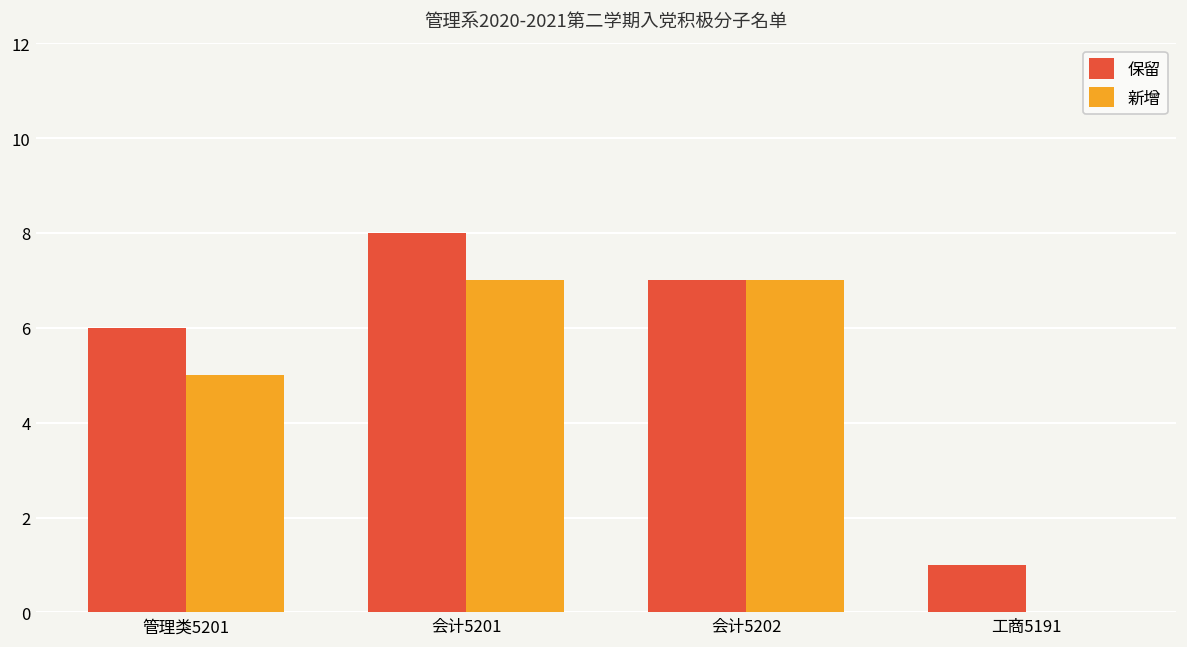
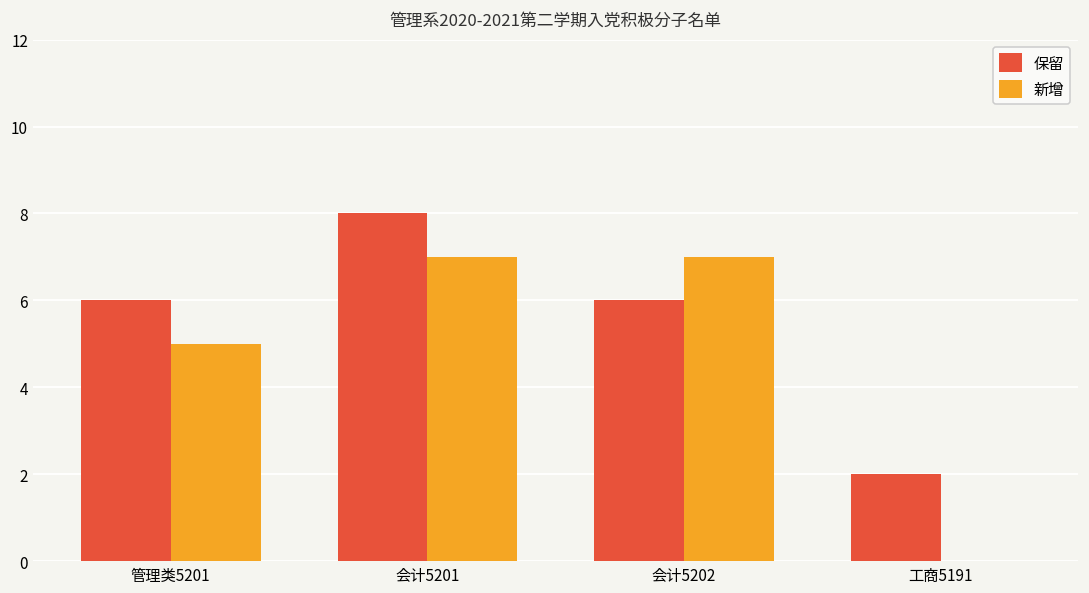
保留, 会计5202: 7 -> 6
保留, 工商5191: 1 -> 2
